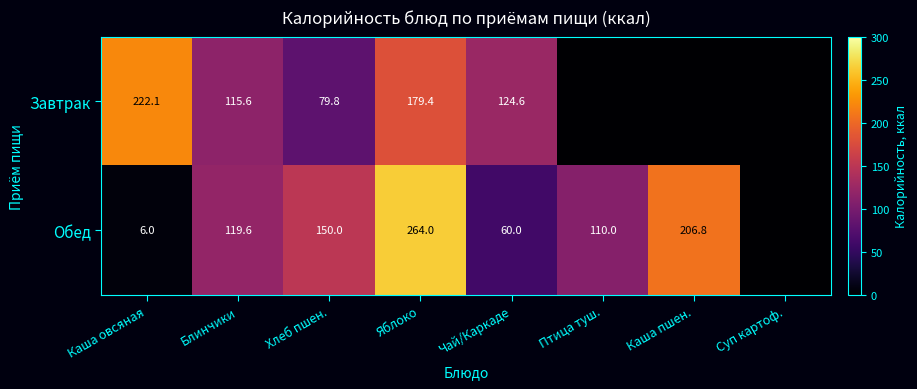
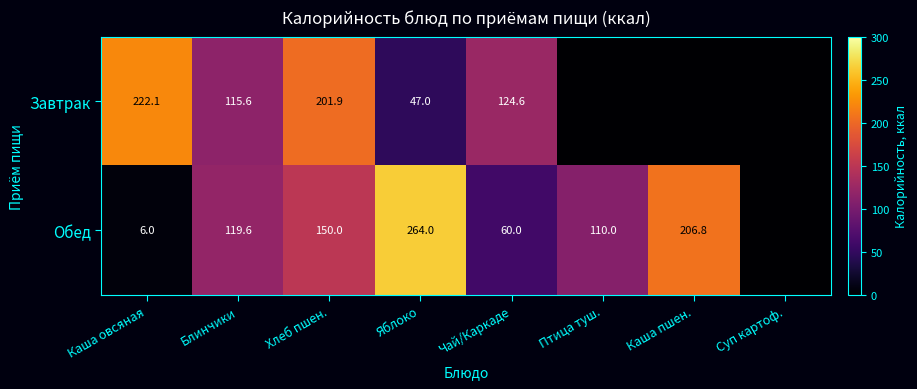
Завтрак, Хлеб пшен.: 79.8 -> 201.9
Завтрак, Яблоко: 179.4 -> 47.0
